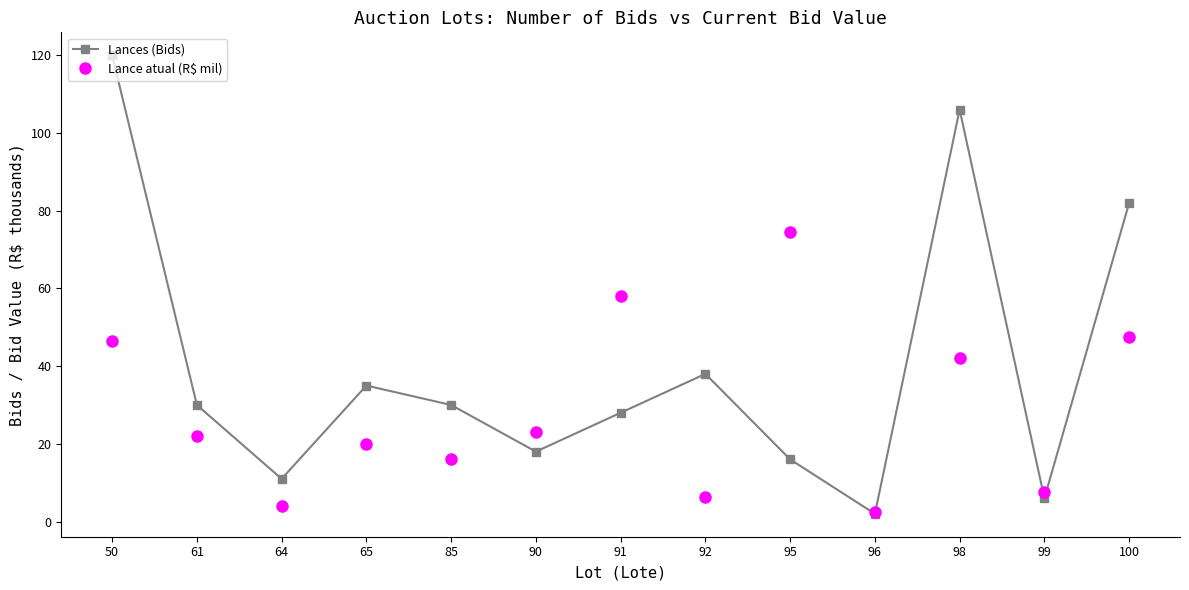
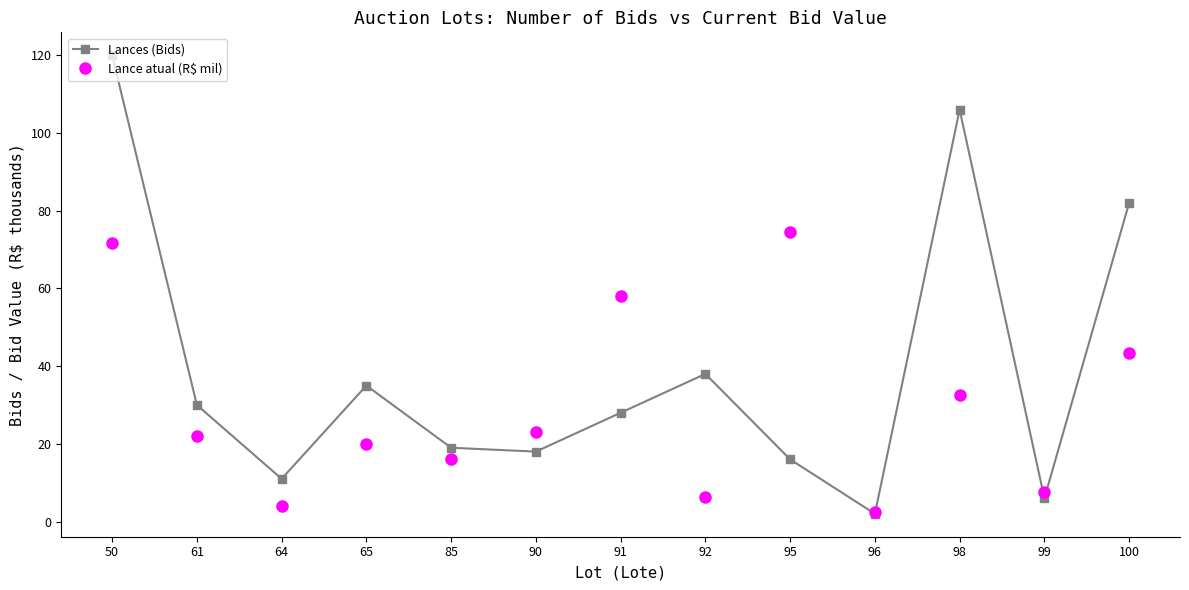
Lance atual (R$ mil), 50: 47 -> 72
Lances (Bids), 85: 30 -> 19
Lance atual (R$ mil), 98: 42 -> 33
Lance atual (R$ mil), 100: 48 -> 44
